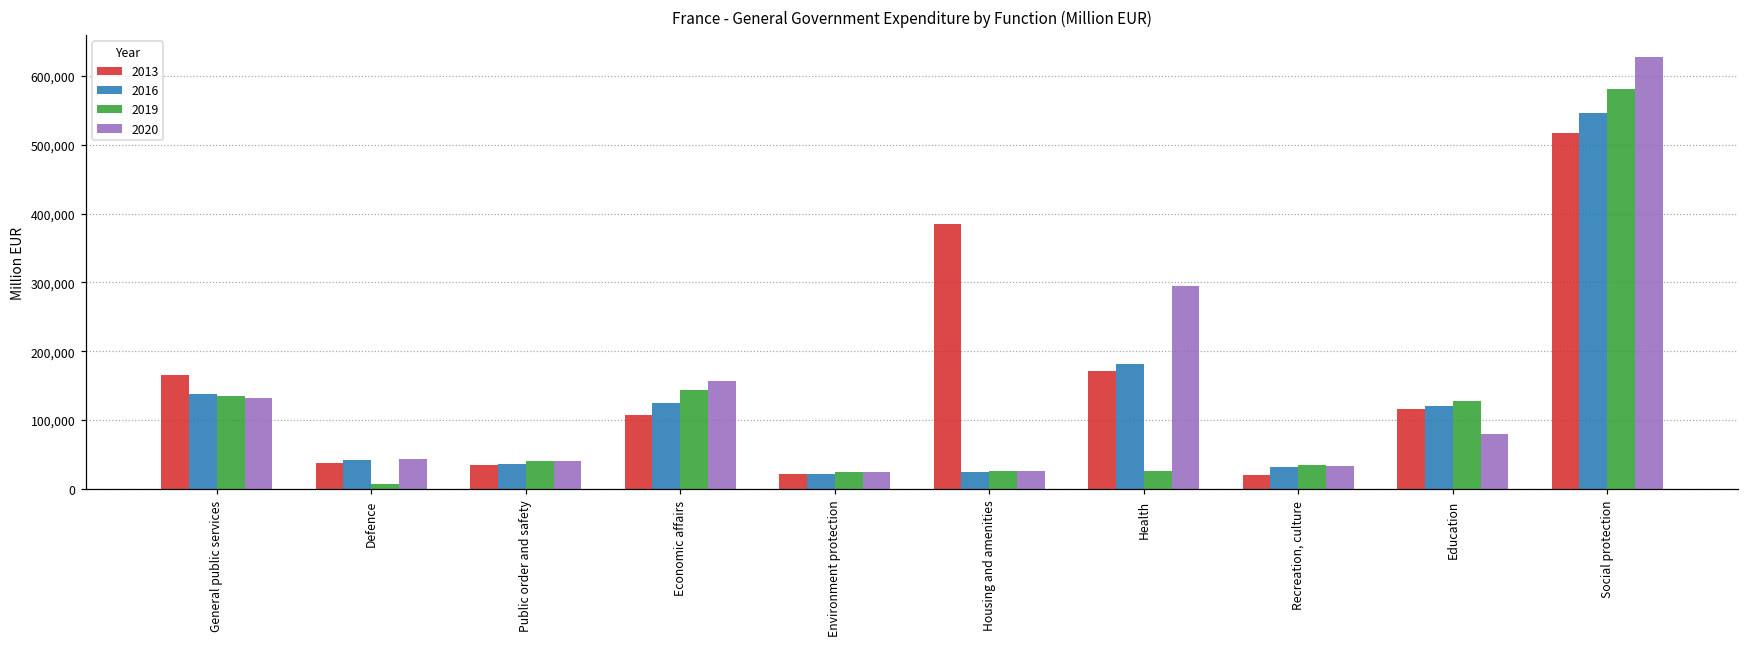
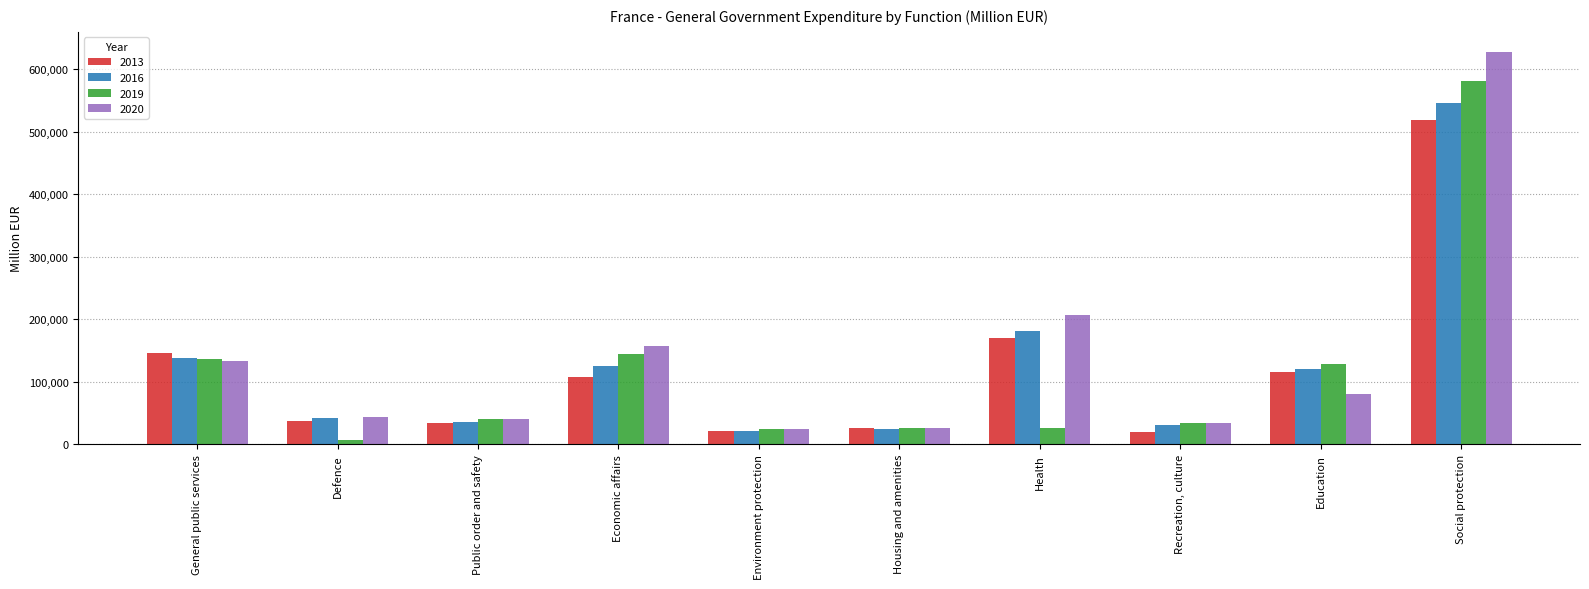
2013, General public services: 170,000 -> 150,000
2013, Housing and amenities: 380,000 -> 30,000
2020, Health: 290,000 -> 210,000
